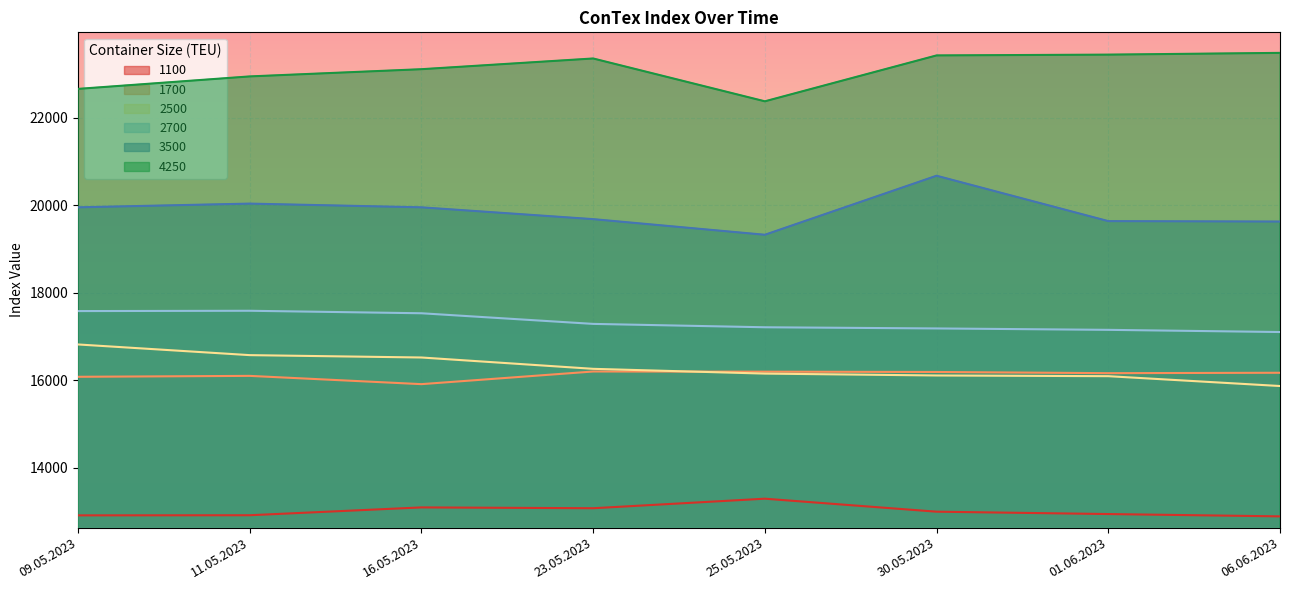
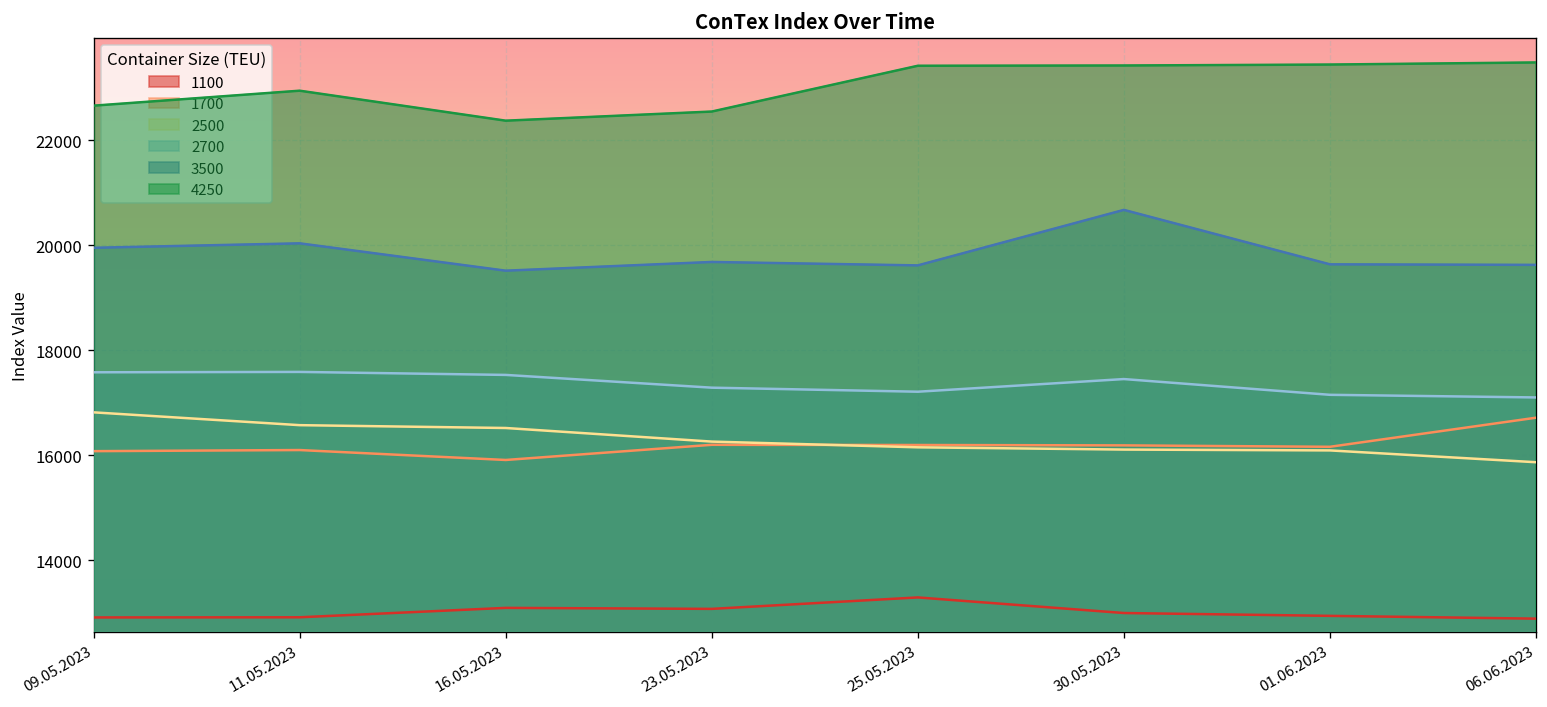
3500, 16.05.2023: 19900 -> 19500
4250, 16.05.2023: 23100 -> 22400
4250, 23.05.2023: 23400 -> 22500
3500, 25.05.2023: 19300 -> 19600
4250, 25.05.2023: 22400 -> 23400
2700, 30.05.2023: 17200 -> 17400
1700, 06.06.2023: 16200 -> 16700
